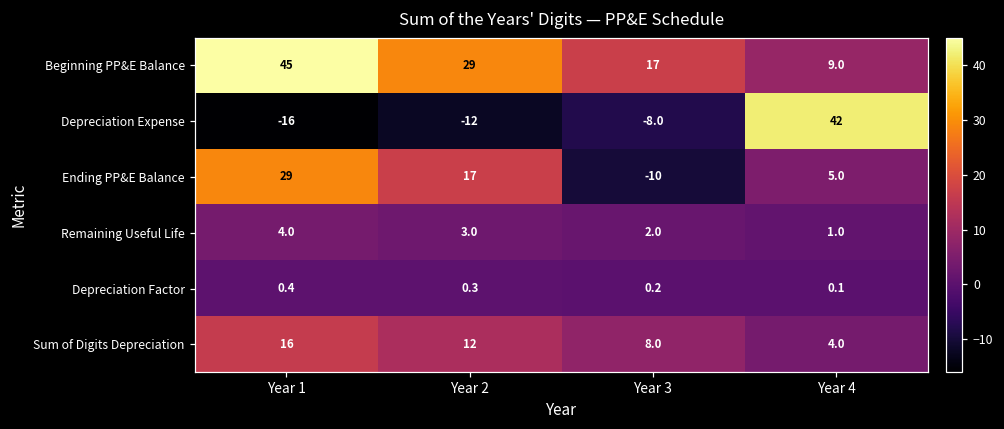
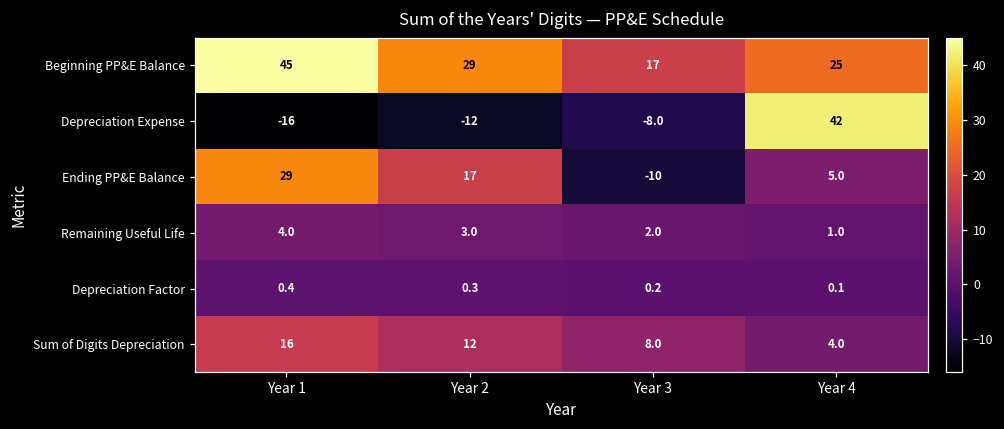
Beginning PP&E Balance, Year 4: 9.0 -> 25
